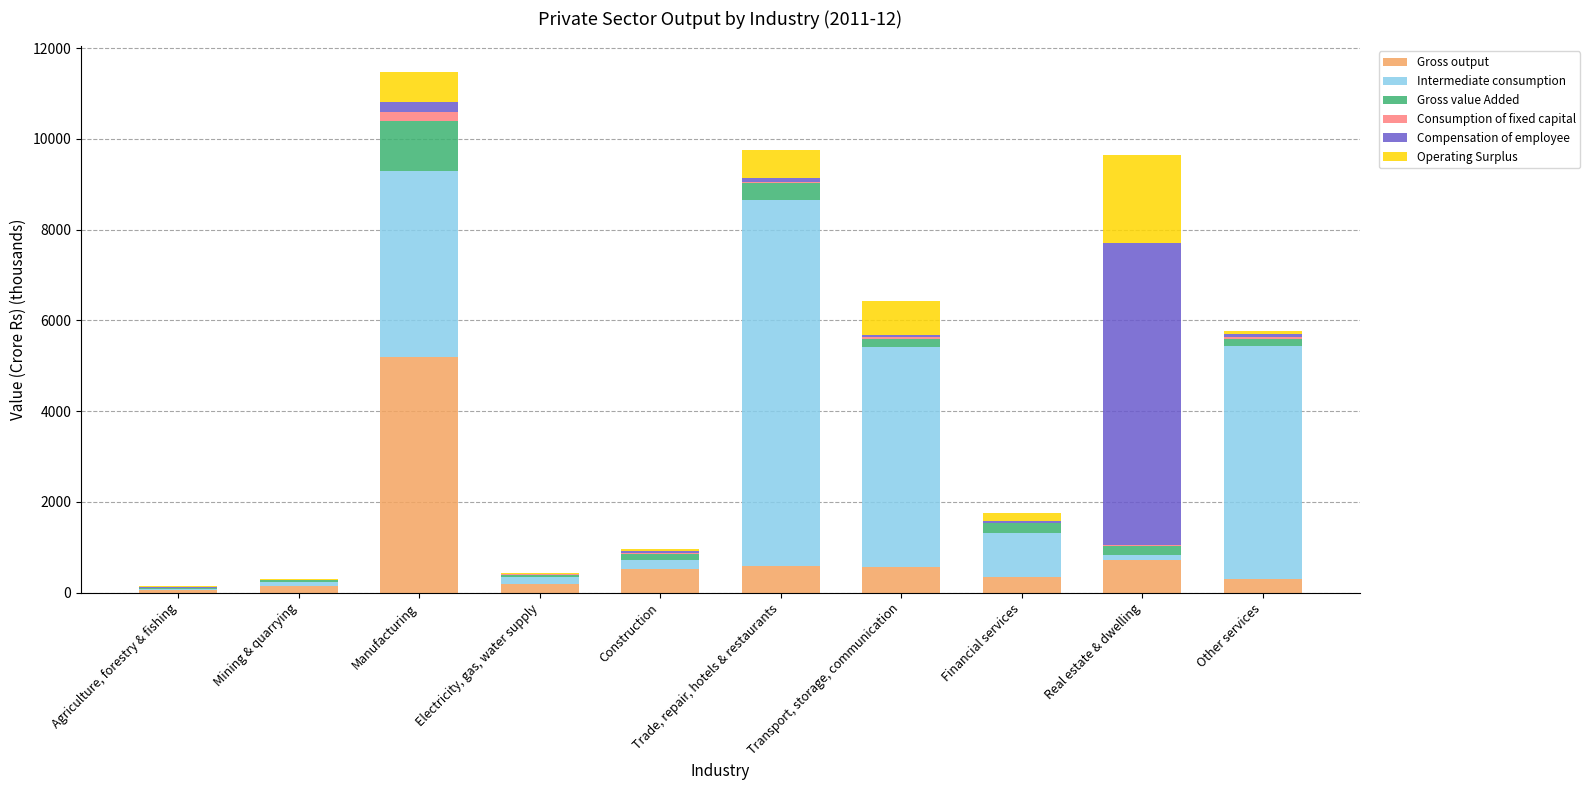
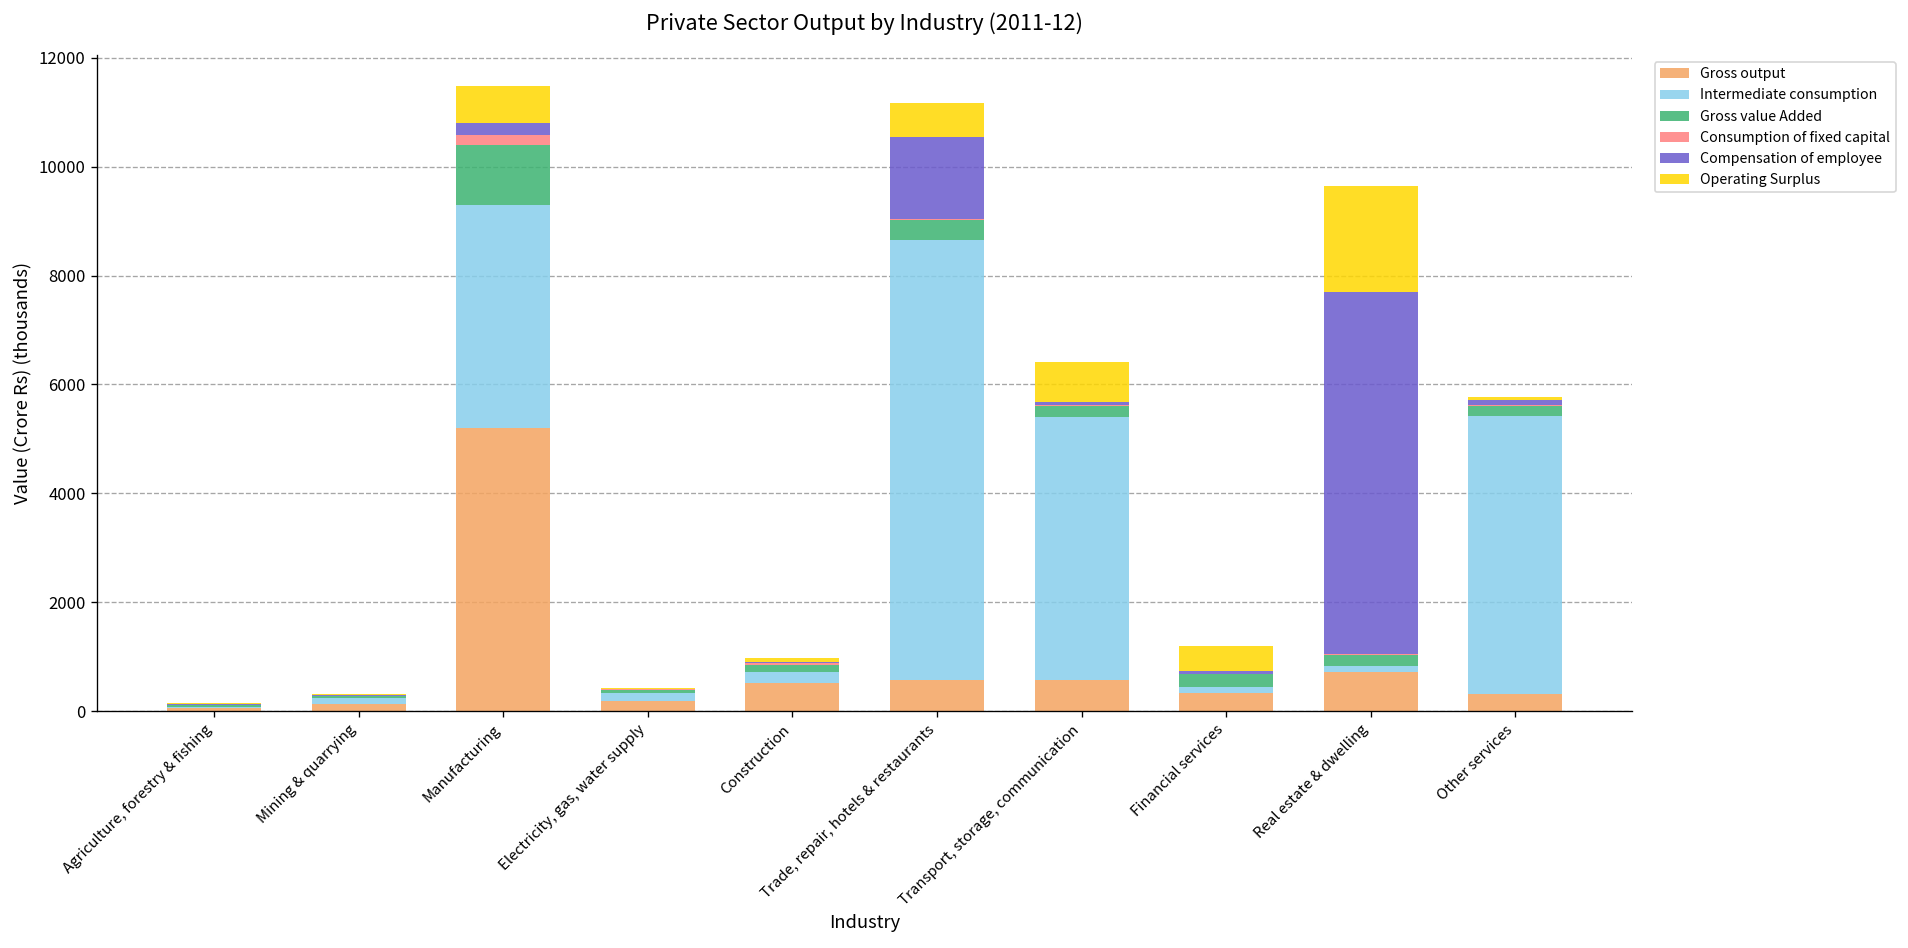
Compensation of employee, Trade, repair, hotels & restaurants: 100 -> 1500
Intermediate consumption, Financial services: 1000 -> 100
Operating Surplus, Financial services: 200 -> 500
